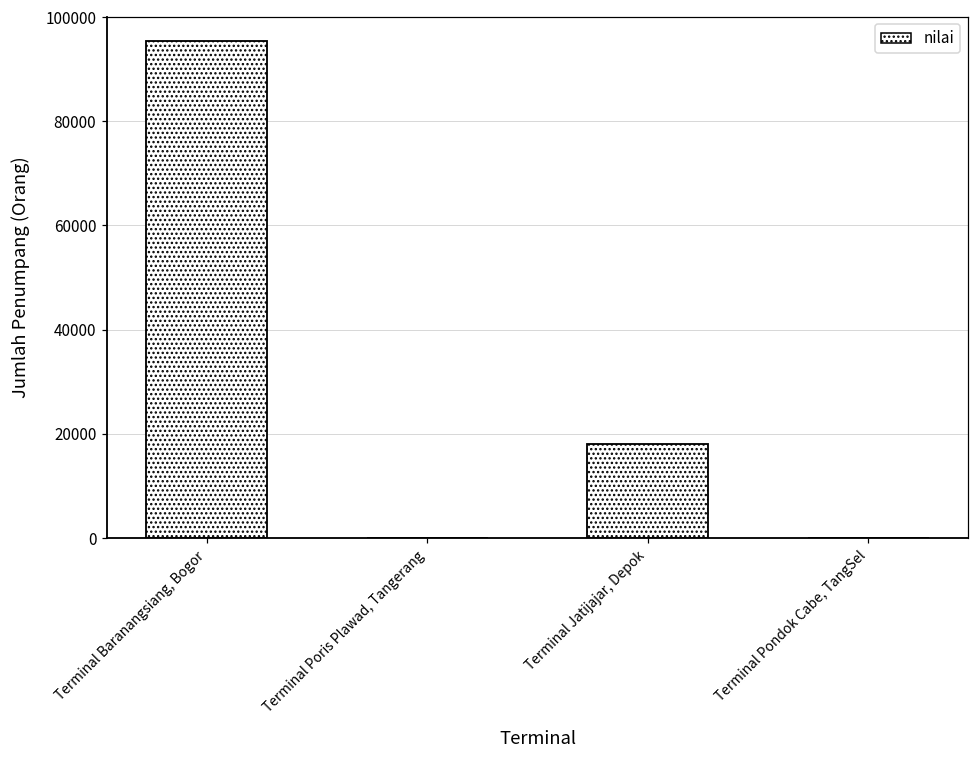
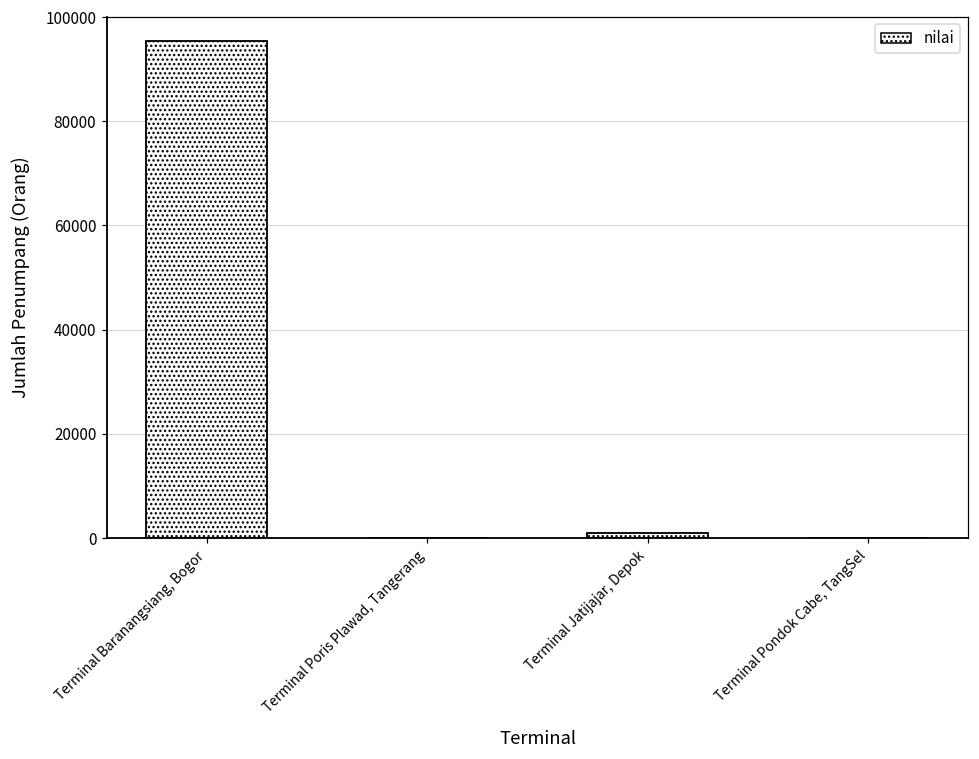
Terminal Jatijajar, Depok: 18000 -> 1000
